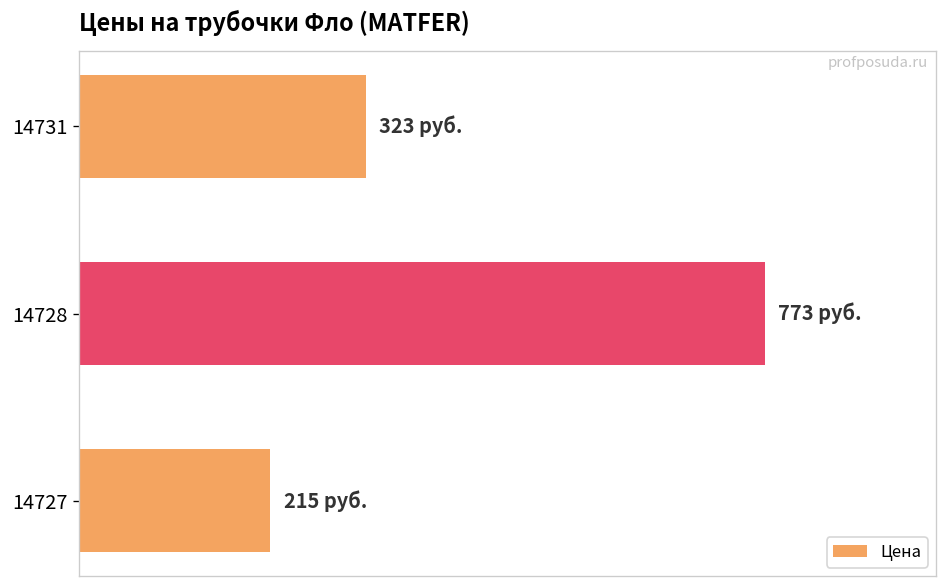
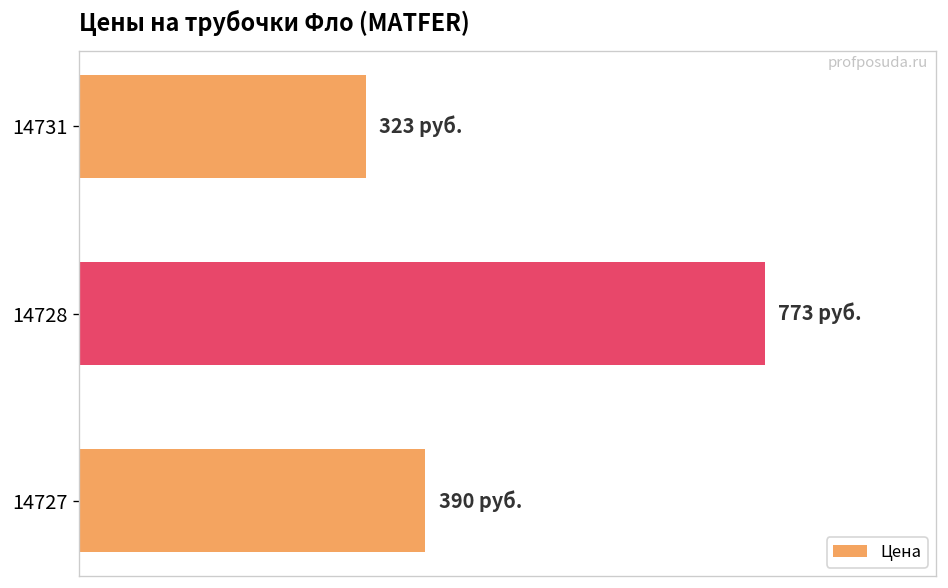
14727: 215 -> 390
